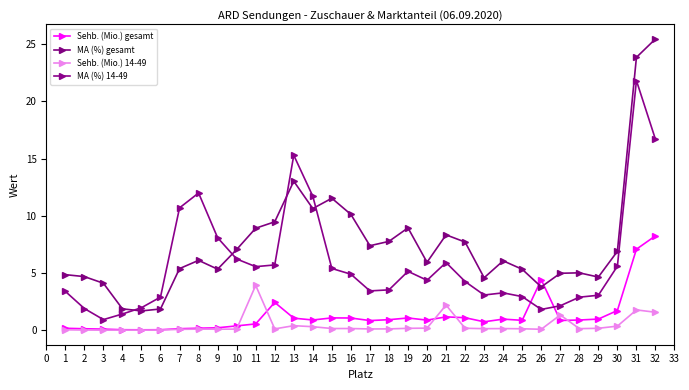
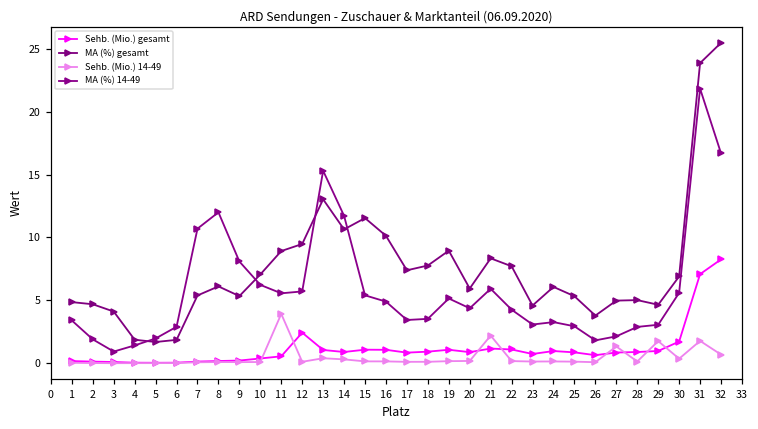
Sehb. (Mio.) gesamt, 26: 4.4 -> 0.6
Sehb. (Mio.) 14-49, 29: 0.2 -> 1.8
Sehb. (Mio.) 14-49, 32: 1.6 -> 0.7
